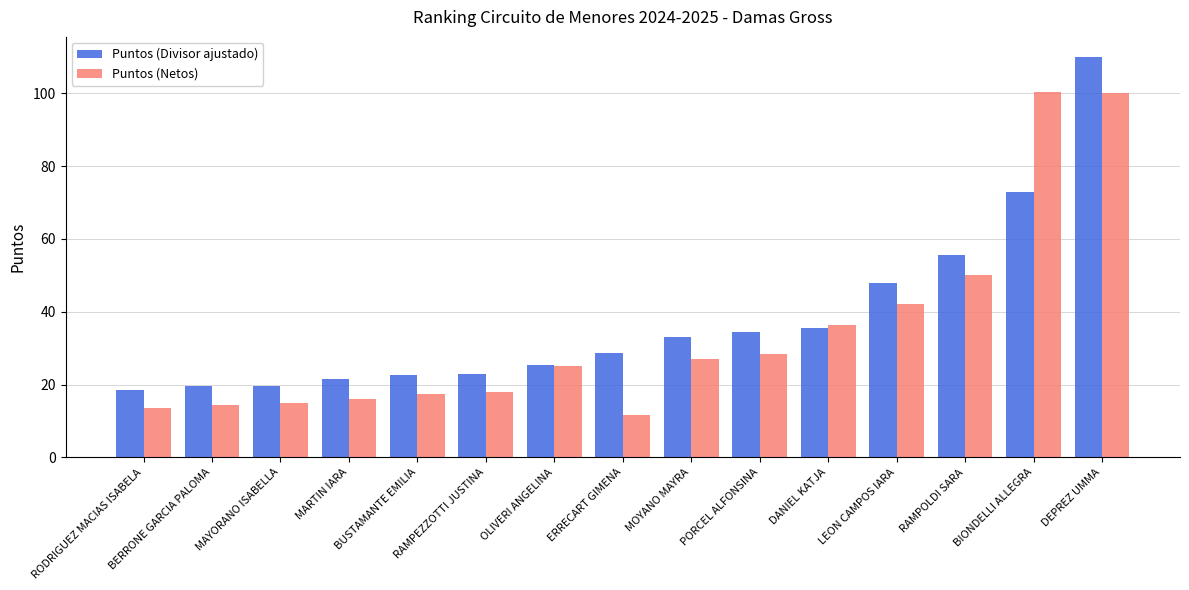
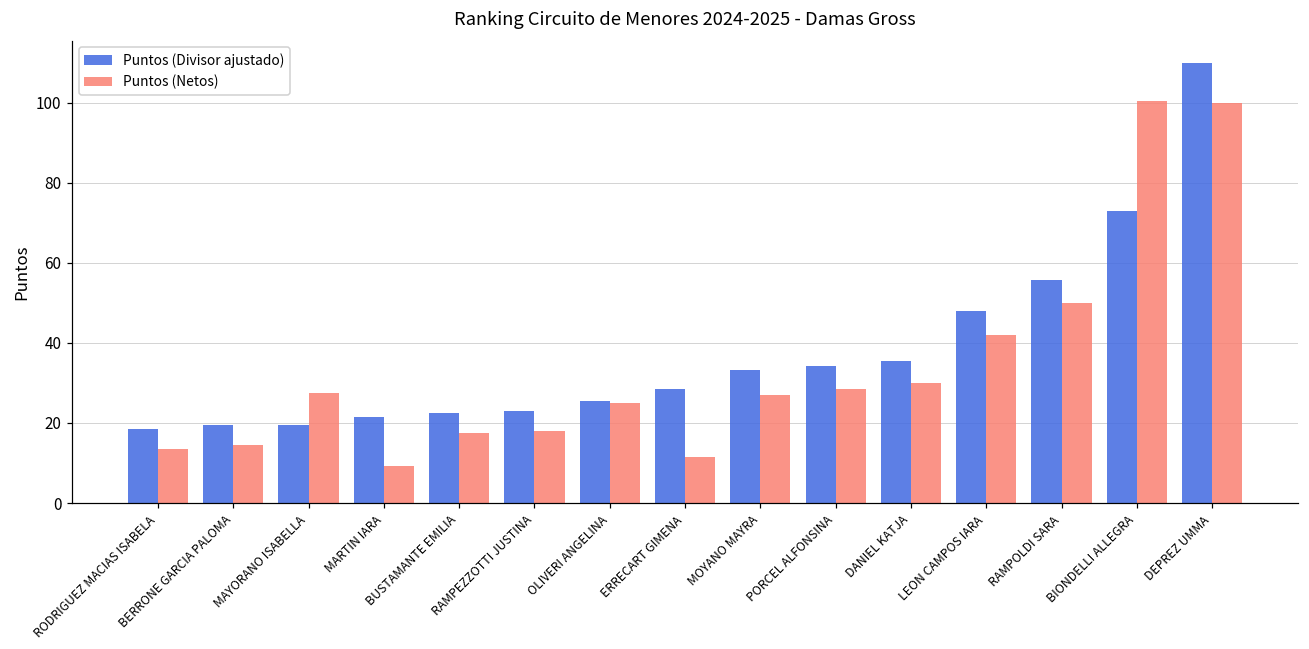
Puntos (Netos), MAYORANO ISABELLA: 15 -> 27
Puntos (Netos), MARTIN IARA: 16 -> 9
Puntos (Netos), DANIEL KATJA: 36 -> 30
